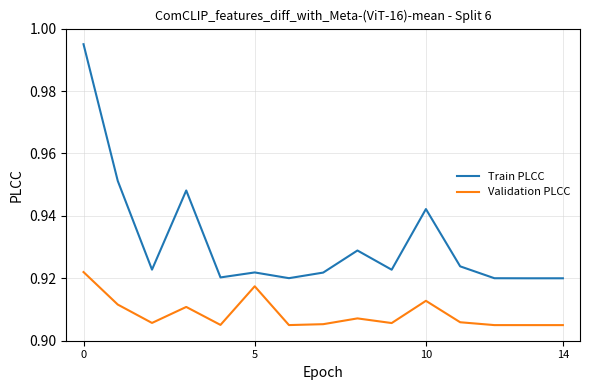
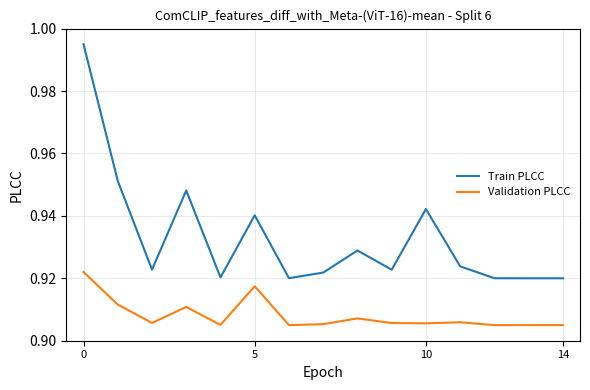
Train PLCC, 5: 0.922 -> 0.940
Validation PLCC, 10: 0.913 -> 0.906
